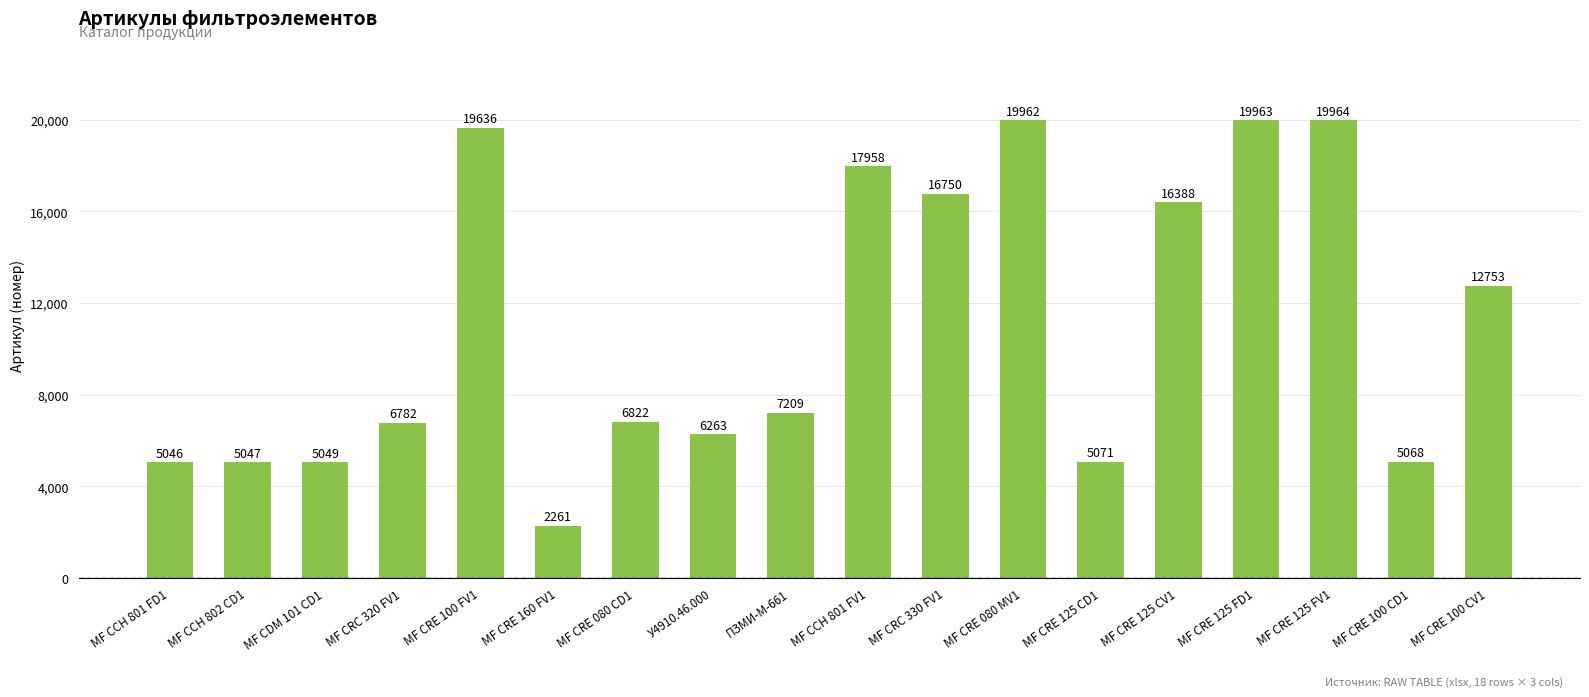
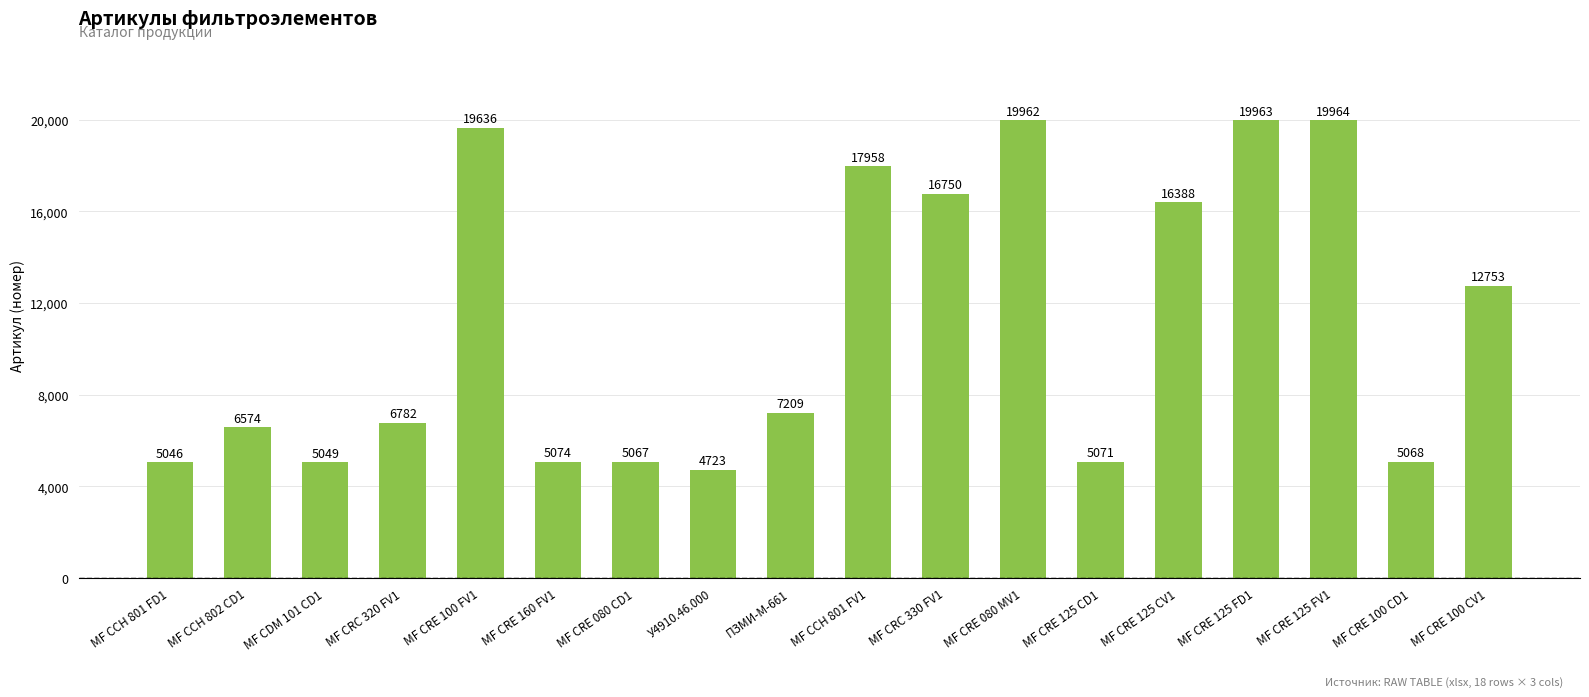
МF CCH 802 CD1: 5047 -> 6574
МF CRE 160 FV1: 2261 -> 5074
МF CRE 080 CD1: 6822 -> 5067
У4910.46.000: 6263 -> 4723
